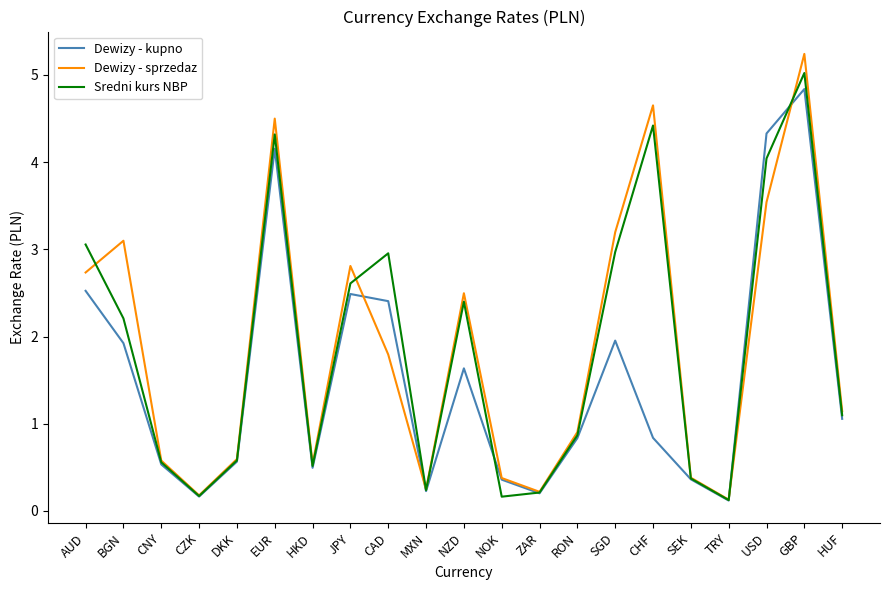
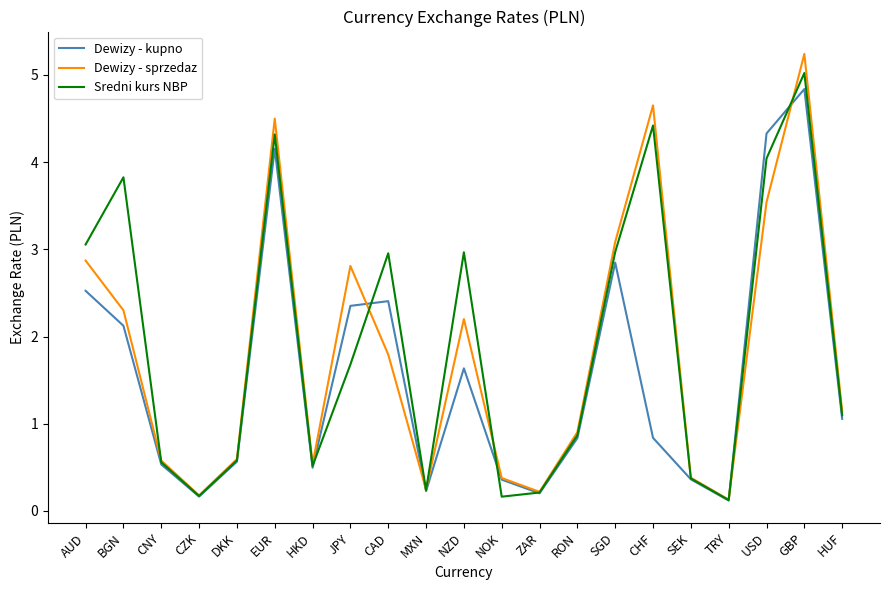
Dewizy - sprzedaz, AUD: 2.7 -> 2.9
Dewizy - kupno, BGN: 1.9 -> 2.1
Dewizy - sprzedaz, BGN: 3.1 -> 2.3
Sredni kurs NBP, BGN: 2.2 -> 3.8
Dewizy - kupno, JPY: 2.5 -> 2.4
Sredni kurs NBP, JPY: 2.6 -> 1.7
Dewizy - sprzedaz, NZD: 2.5 -> 2.2
Sredni kurs NBP, NZD: 2.4 -> 3.0
Dewizy - kupno, SGD: 2.0 -> 2.8
Dewizy - sprzedaz, SGD: 3.2 -> 3.1
